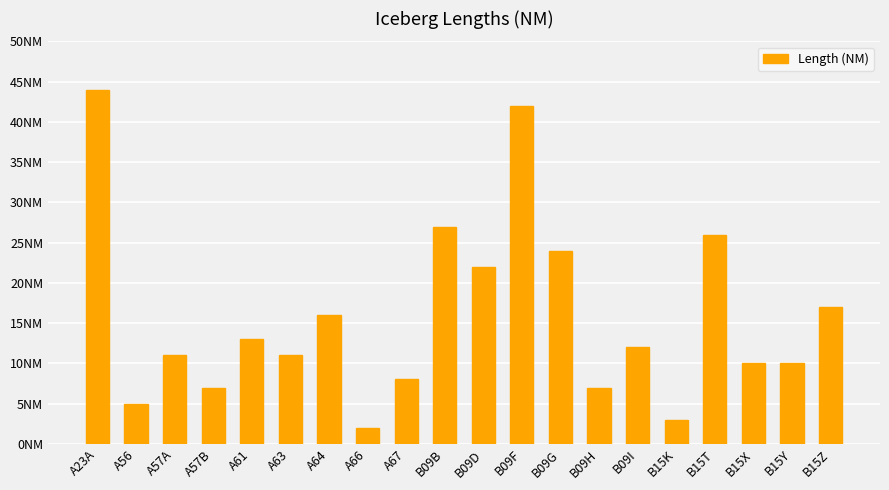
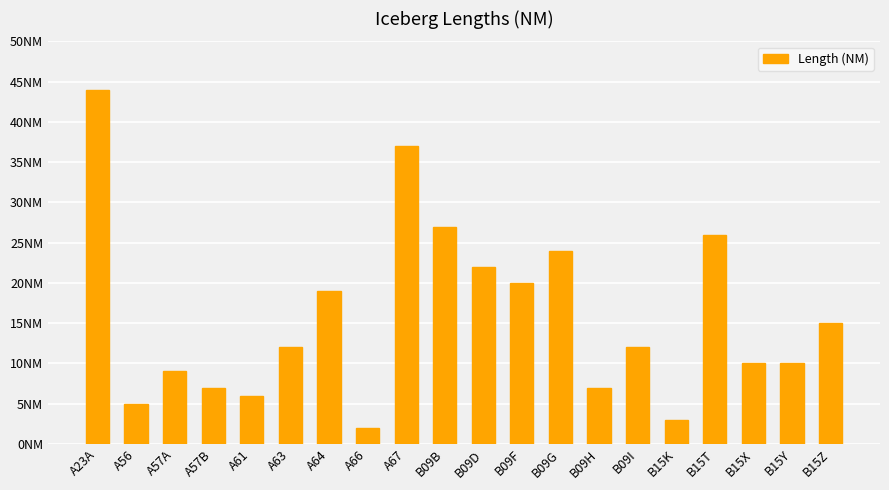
A57A: 11NM -> 9NM
A61: 13NM -> 6NM
A63: 11NM -> 12NM
A64: 16NM -> 19NM
A67: 8NM -> 37NM
B09F: 42NM -> 20NM
B15Z: 17NM -> 15NM
